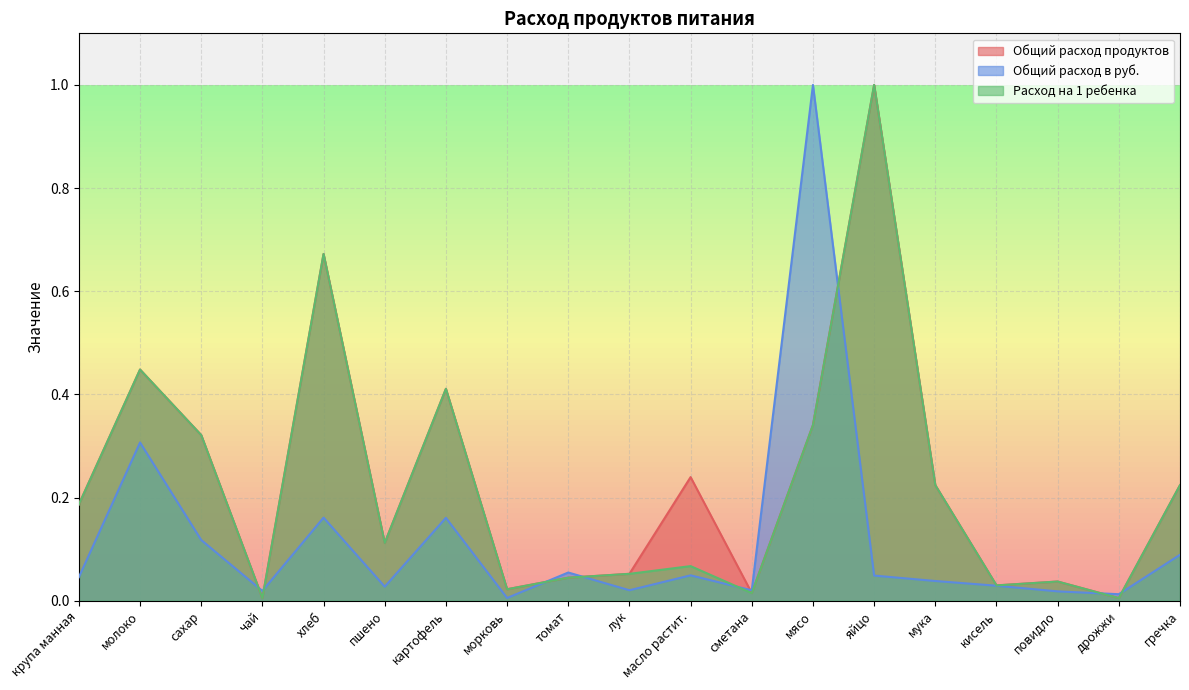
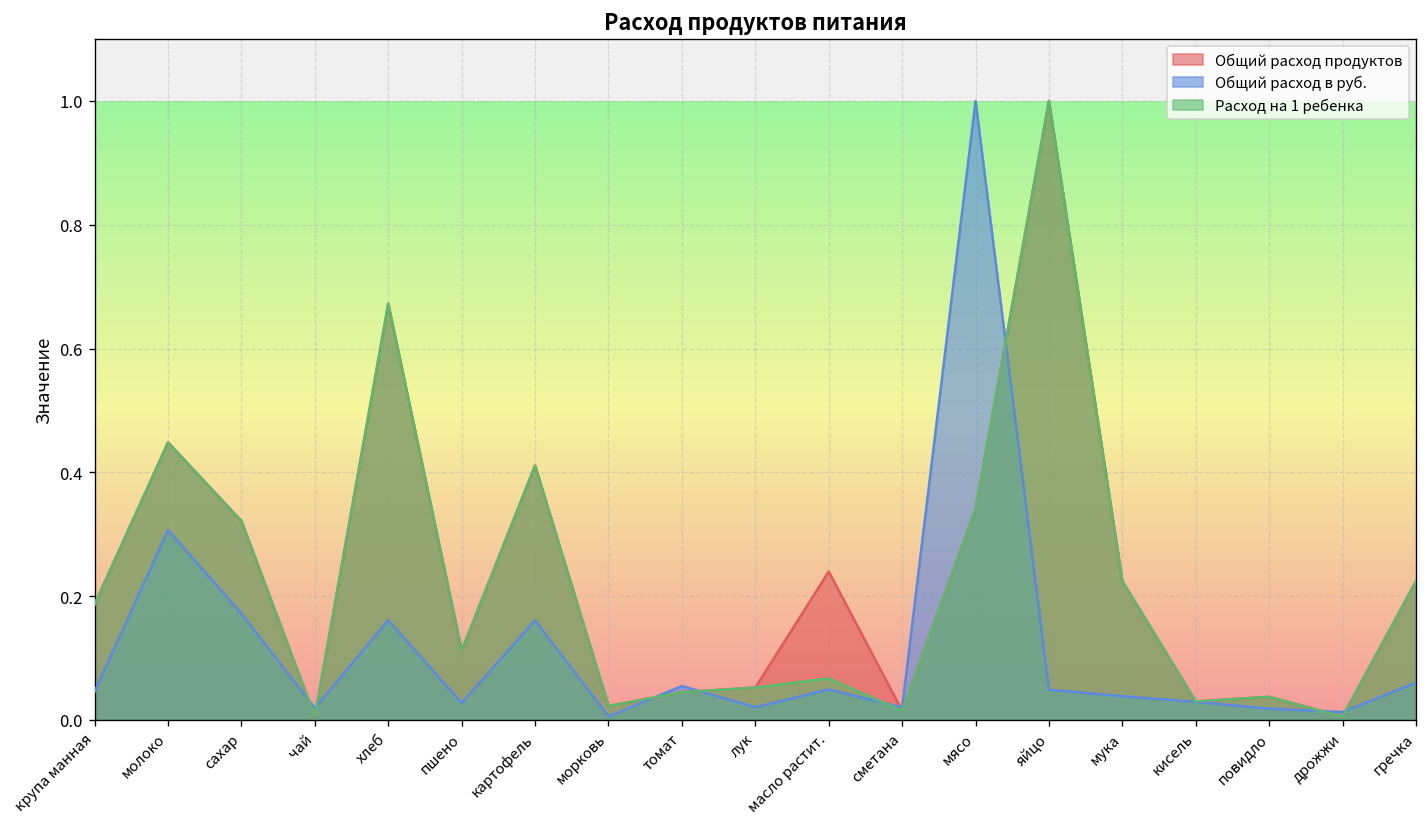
Общий расход в руб., сахар: 0.12 -> 0.17
Общий расход в руб., гречка: 0.09 -> 0.06
